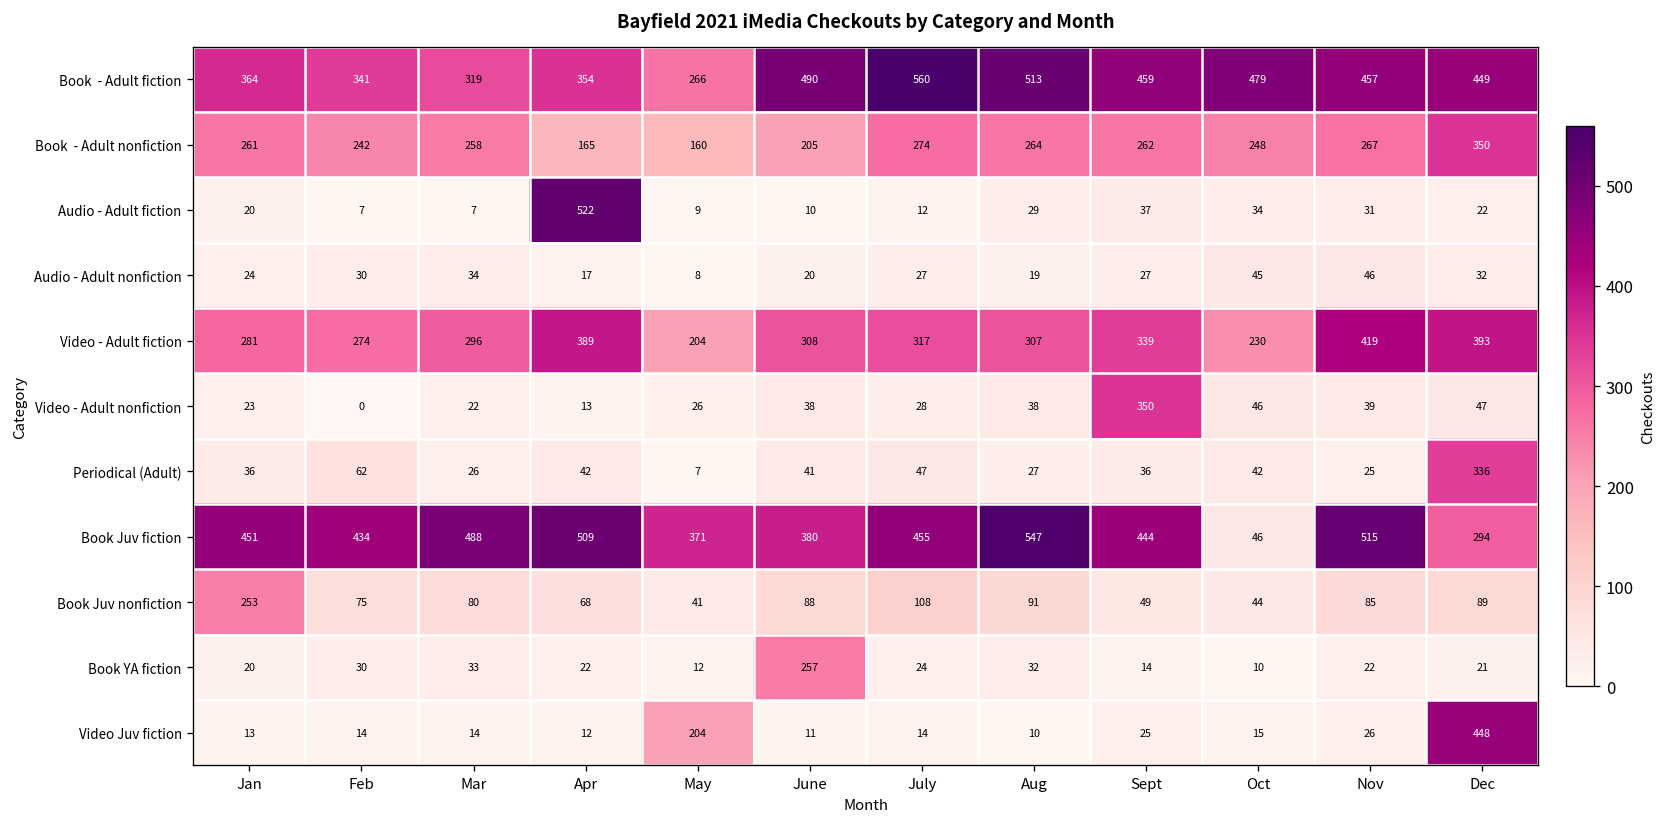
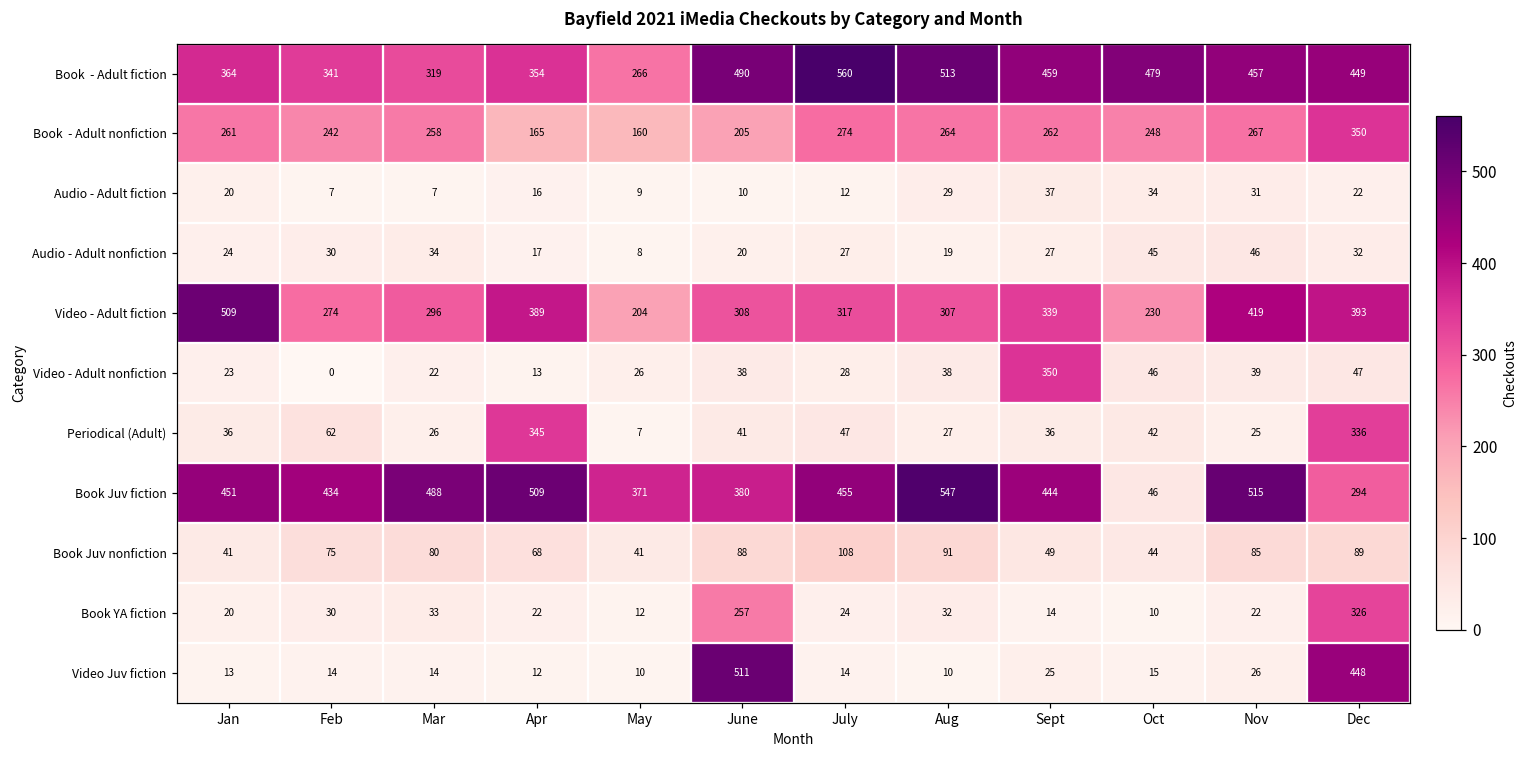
Audio - Adult fiction, Apr: 522 -> 16
Video - Adult fiction, Jan: 281 -> 509
Periodical (Adult), Apr: 42 -> 345
Book Juv nonfiction, Jan: 253 -> 41
Book YA fiction, Dec: 21 -> 326
Video Juv fiction, May: 204 -> 10
Video Juv fiction, June: 11 -> 511
